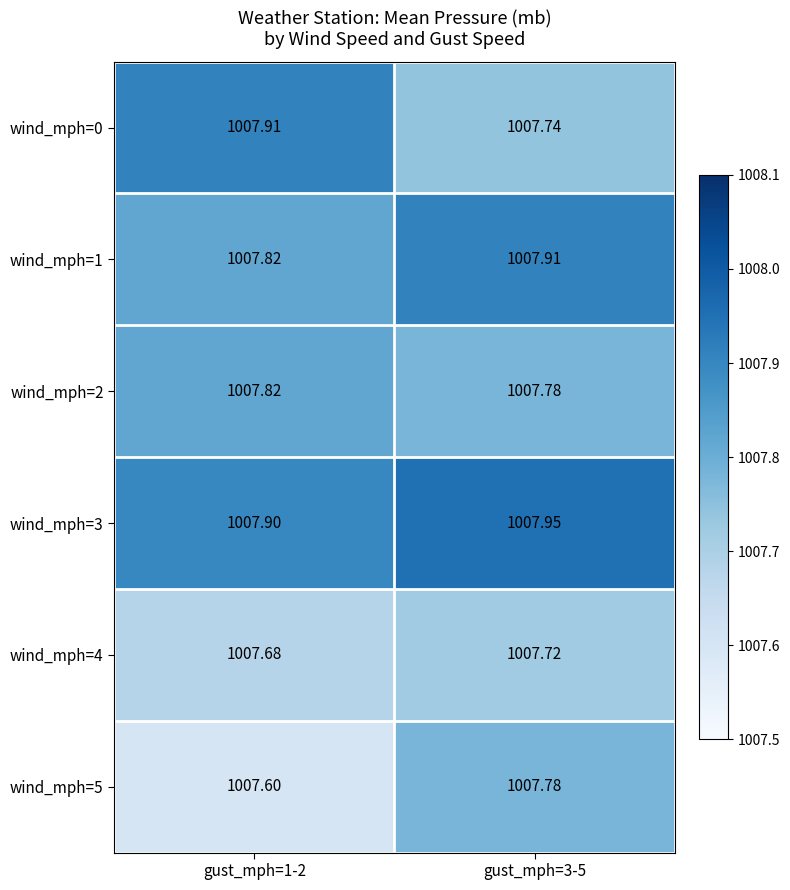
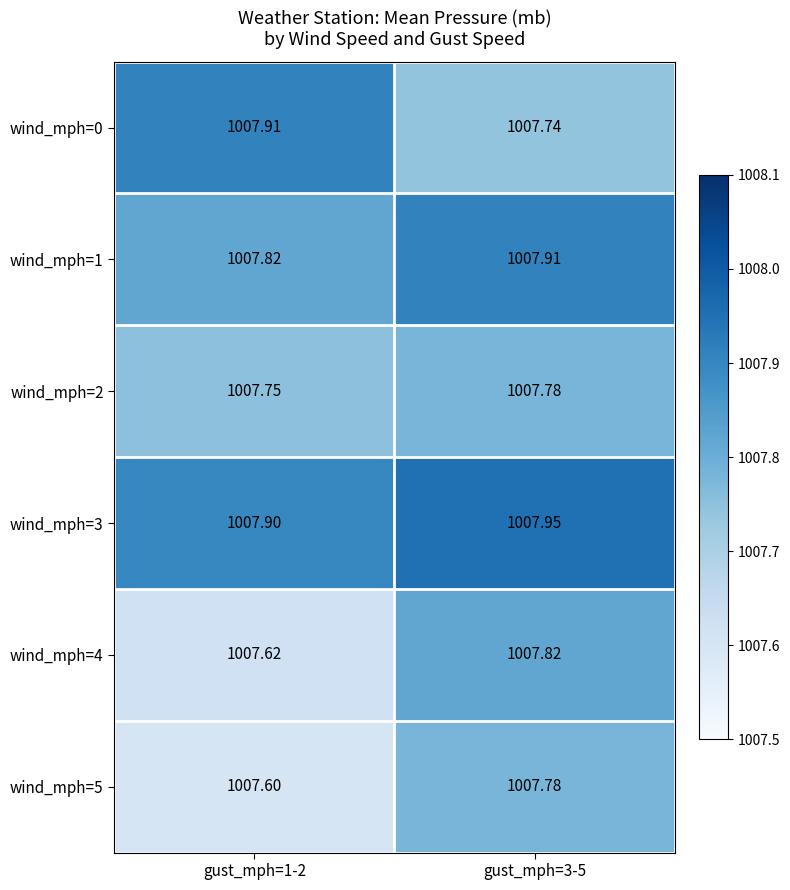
wind_mph=2, gust_mph=1-2: 1007.82 -> 1007.75
wind_mph=4, gust_mph=1-2: 1007.68 -> 1007.62
wind_mph=4, gust_mph=3-5: 1007.72 -> 1007.82
